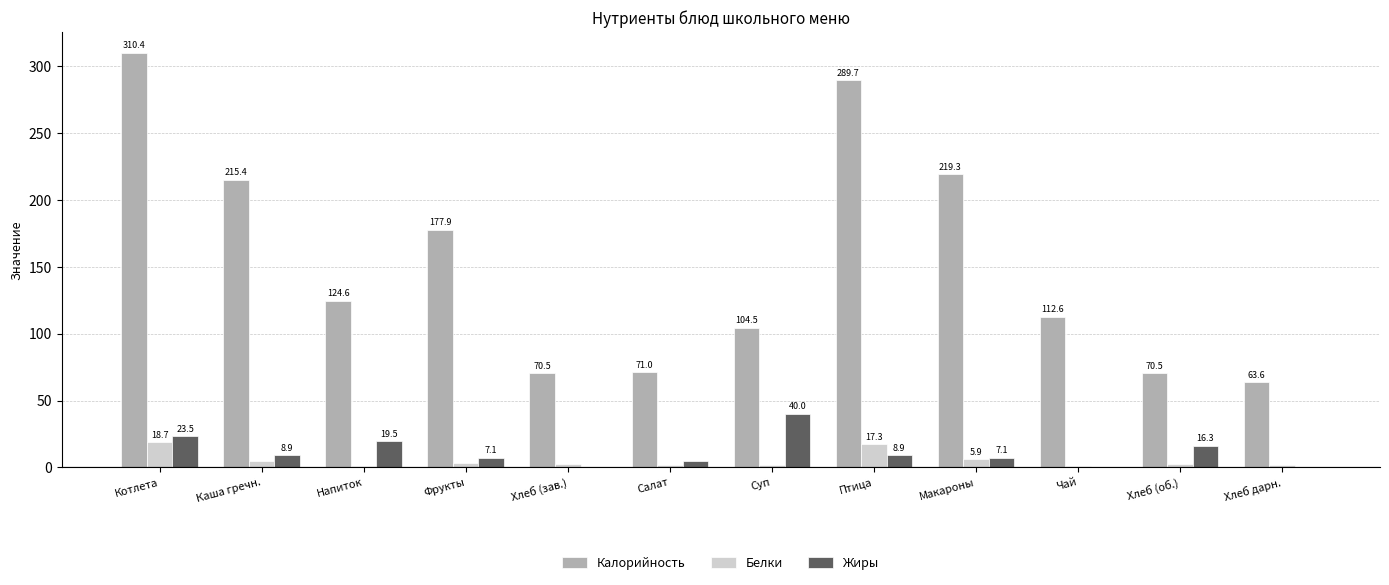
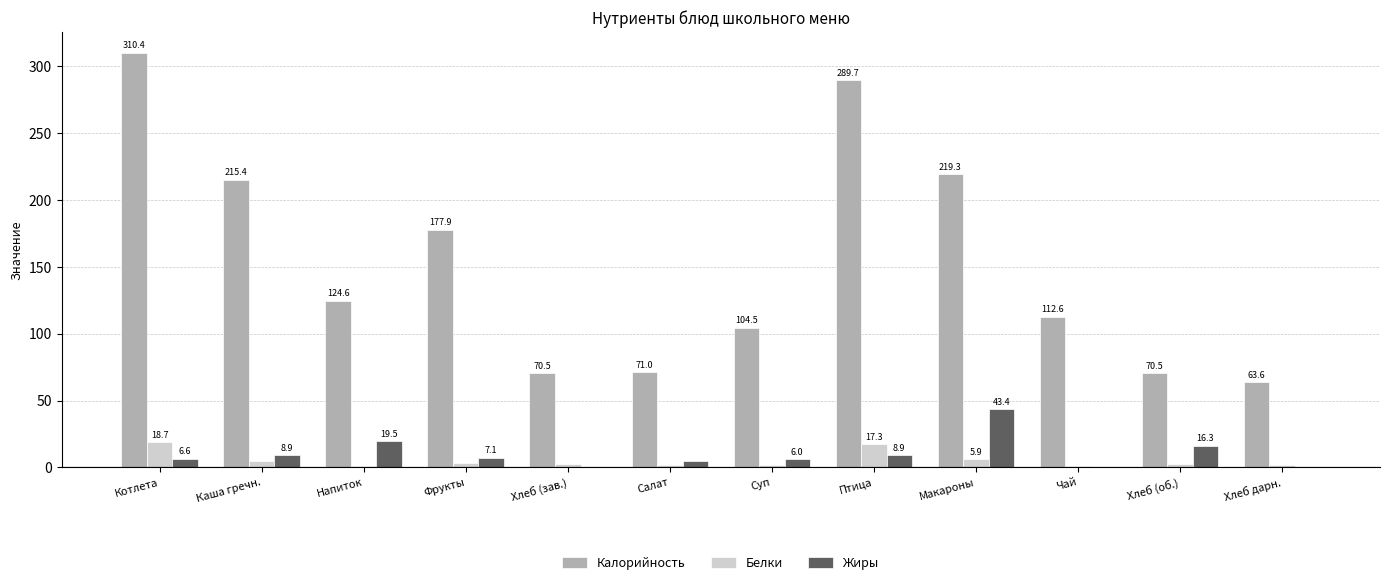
Жиры, Котлета: 23.5 -> 6.6
Жиры, Суп: 40.0 -> 6.0
Жиры, Макароны: 7.1 -> 43.4
